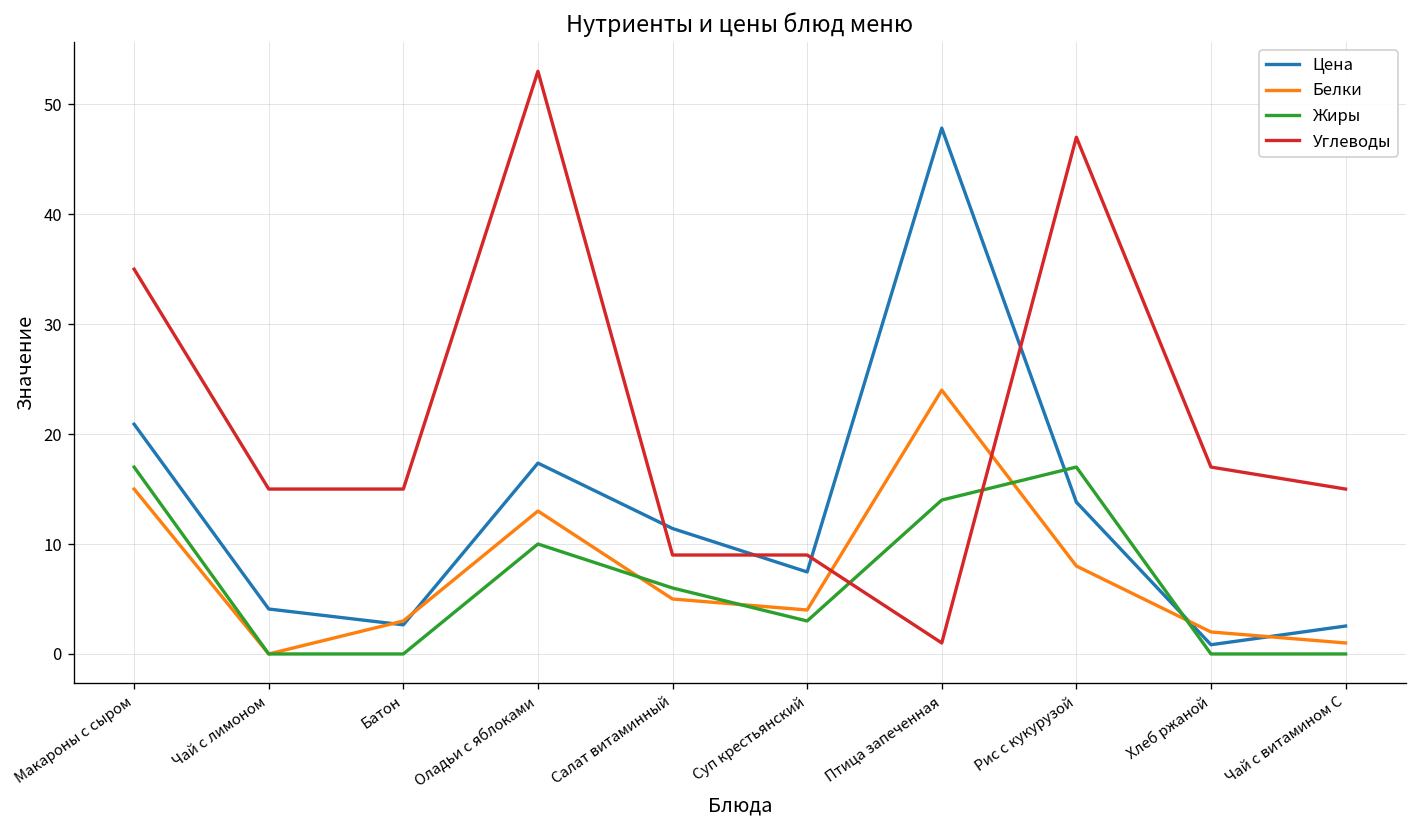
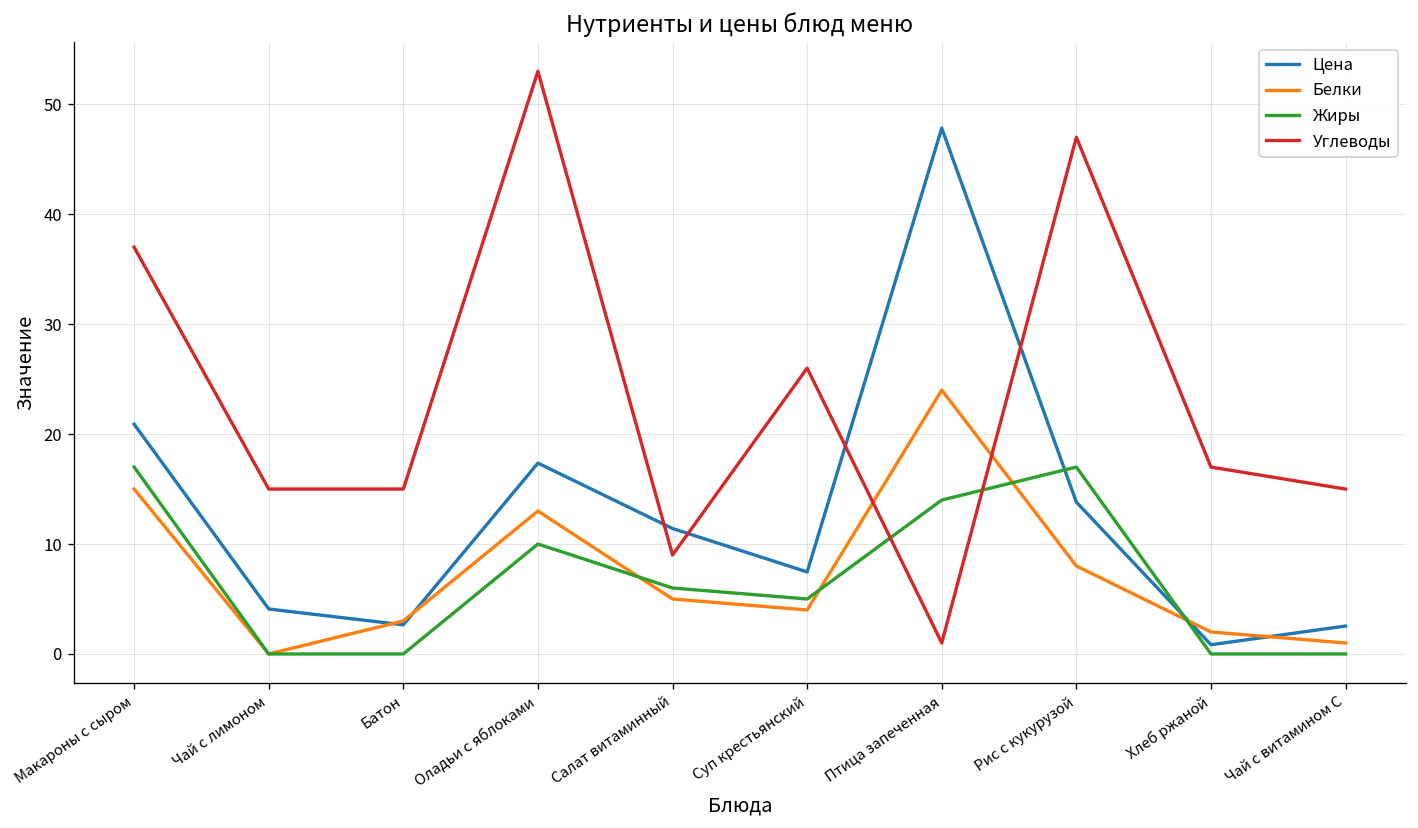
Углеводы, Макароны с сыром: 35 -> 37
Жиры, Суп крестьянский: 3 -> 5
Углеводы, Суп крестьянский: 9 -> 26
